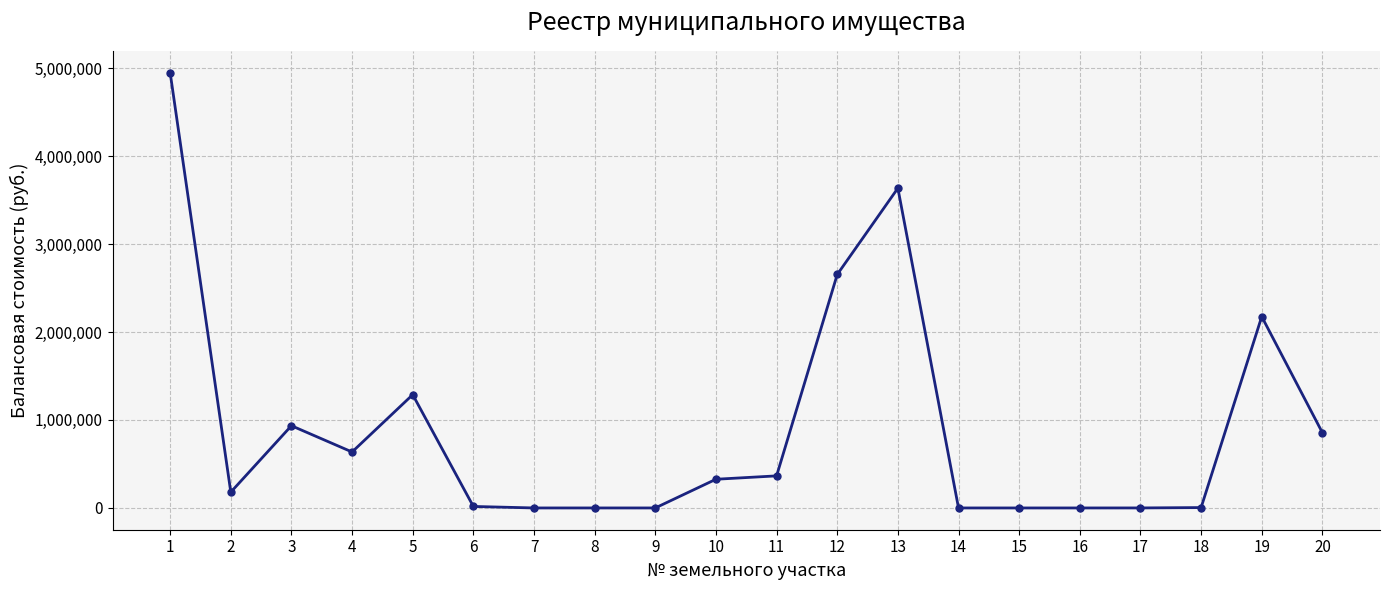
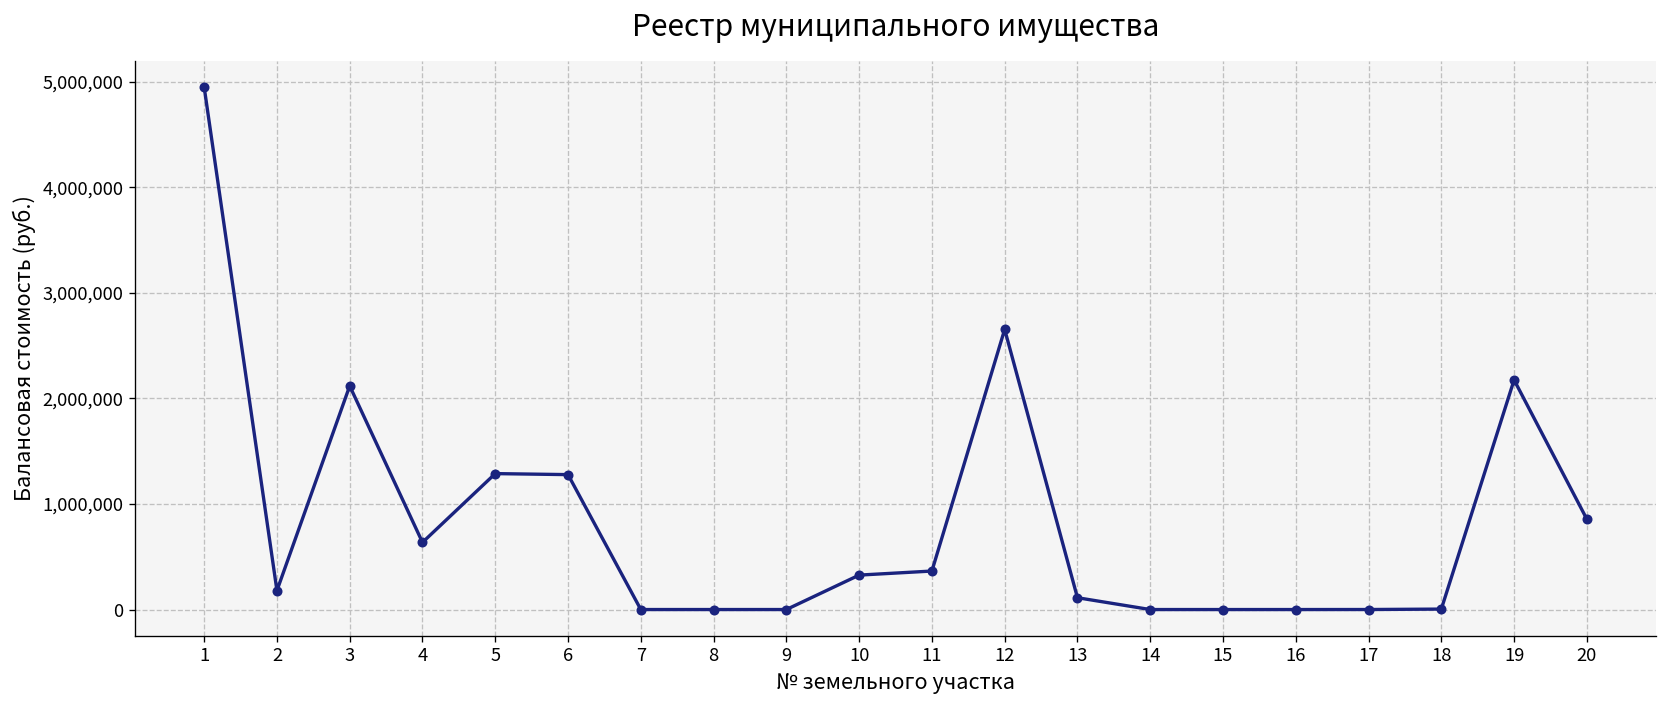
3: 900,000 -> 2,100,000
6: 0 -> 1,300,000
13: 3,600,000 -> 100,000
